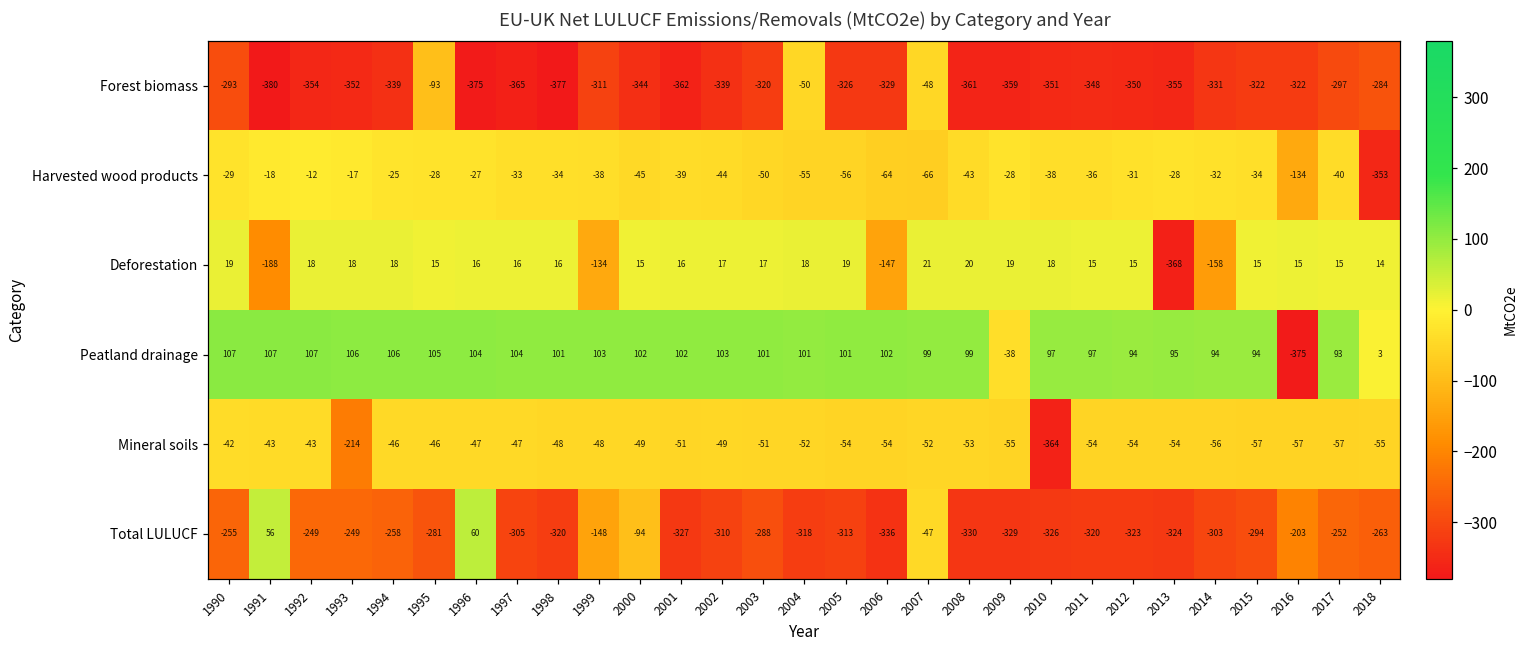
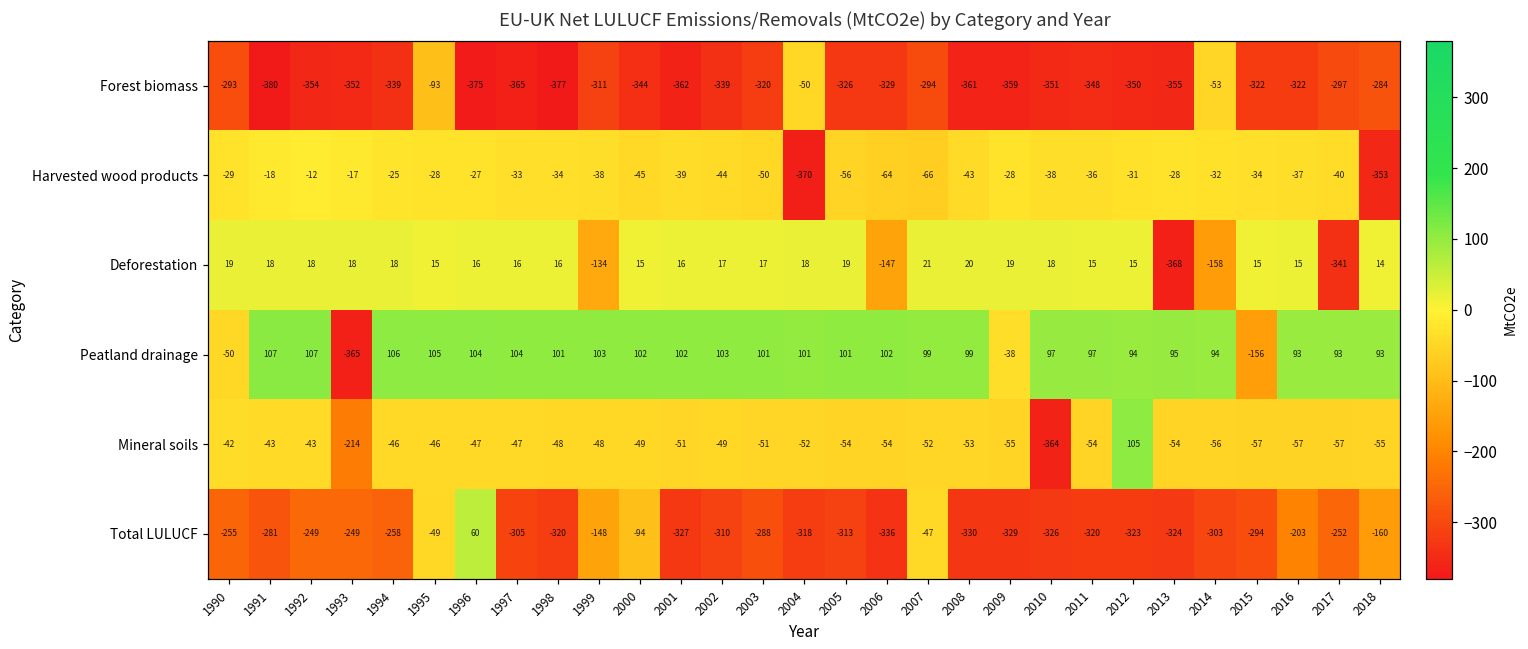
Forest biomass, 2007: -48 -> -294
Forest biomass, 2014: -331 -> -53
Harvested wood products, 2004: -55 -> -370
Harvested wood products, 2016: -134 -> -37
Deforestation, 1991: -188 -> 18
Deforestation, 2017: 15 -> -341
Peatland drainage, 1990: 107 -> -50
Peatland drainage, 1993: 106 -> -365
Peatland drainage, 2015: 94 -> -156
Peatland drainage, 2016: -375 -> 93
Peatland drainage, 2018: 3 -> 93
Mineral soils, 2012: -54 -> 105
Total LULUCF, 1991: 56 -> -281
Total LULUCF, 1995: -281 -> -49
Total LULUCF, 2018: -263 -> -160
